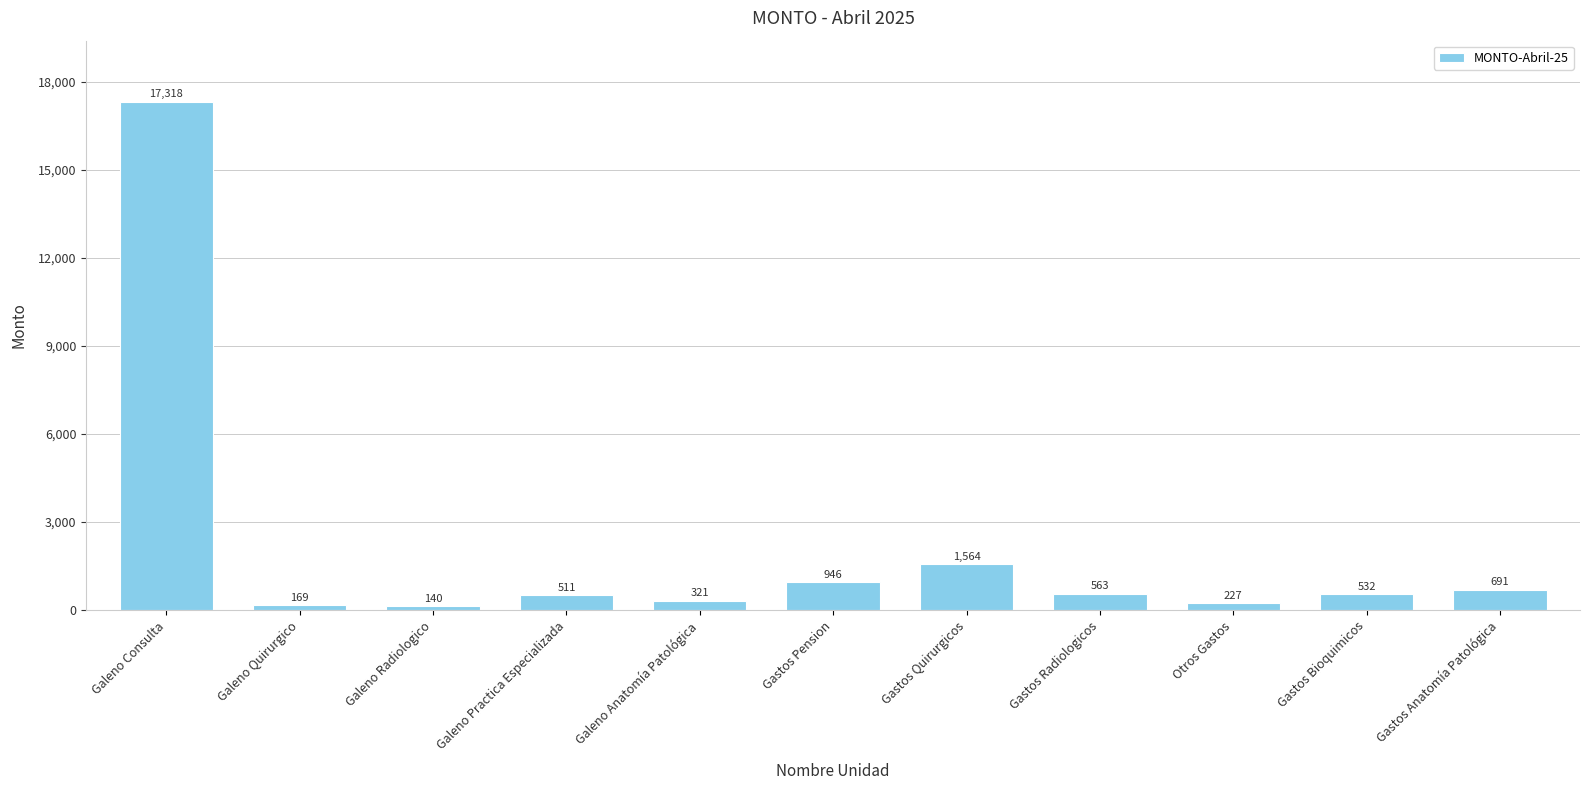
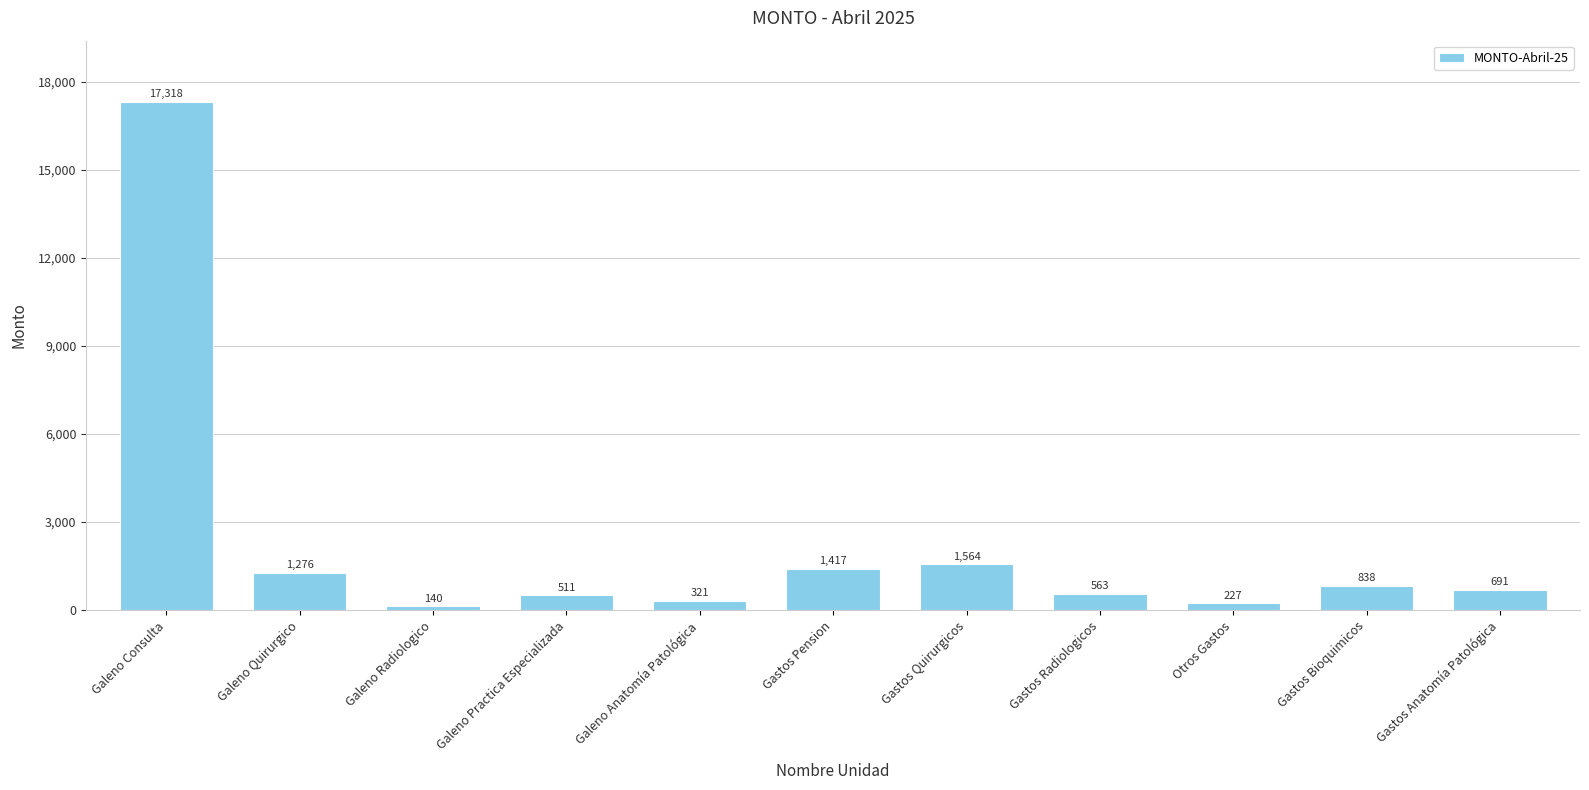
Galeno Quirurgico: 169 -> 1,276
Gastos Pension: 946 -> 1,417
Gastos Bioquimicos: 532 -> 838
